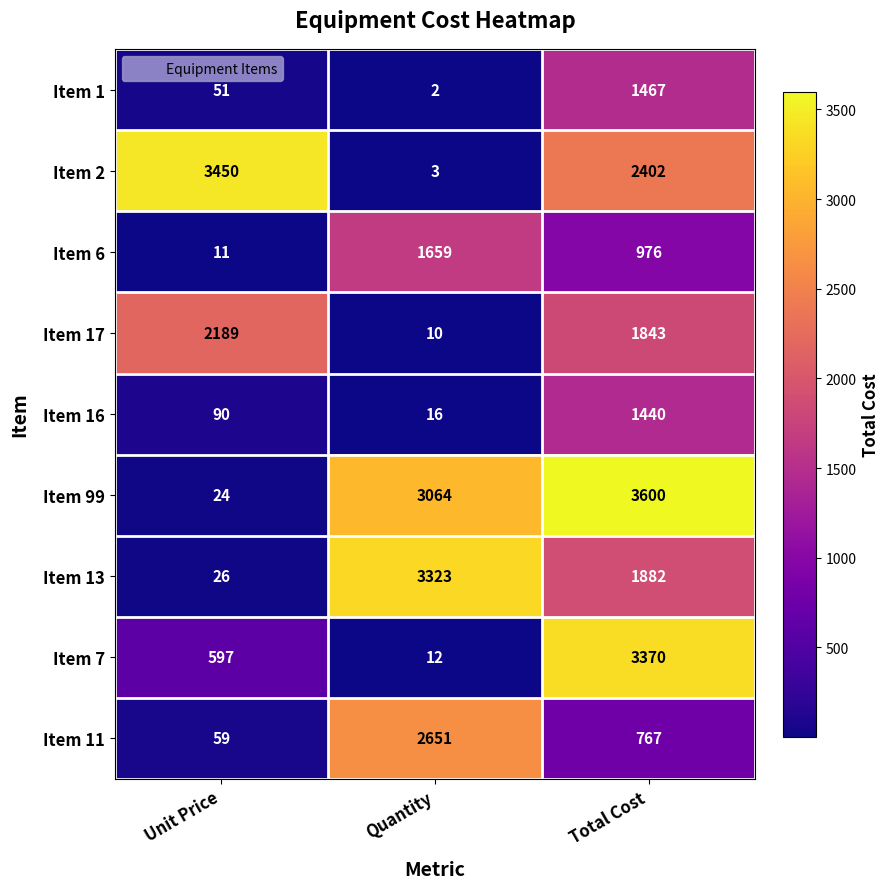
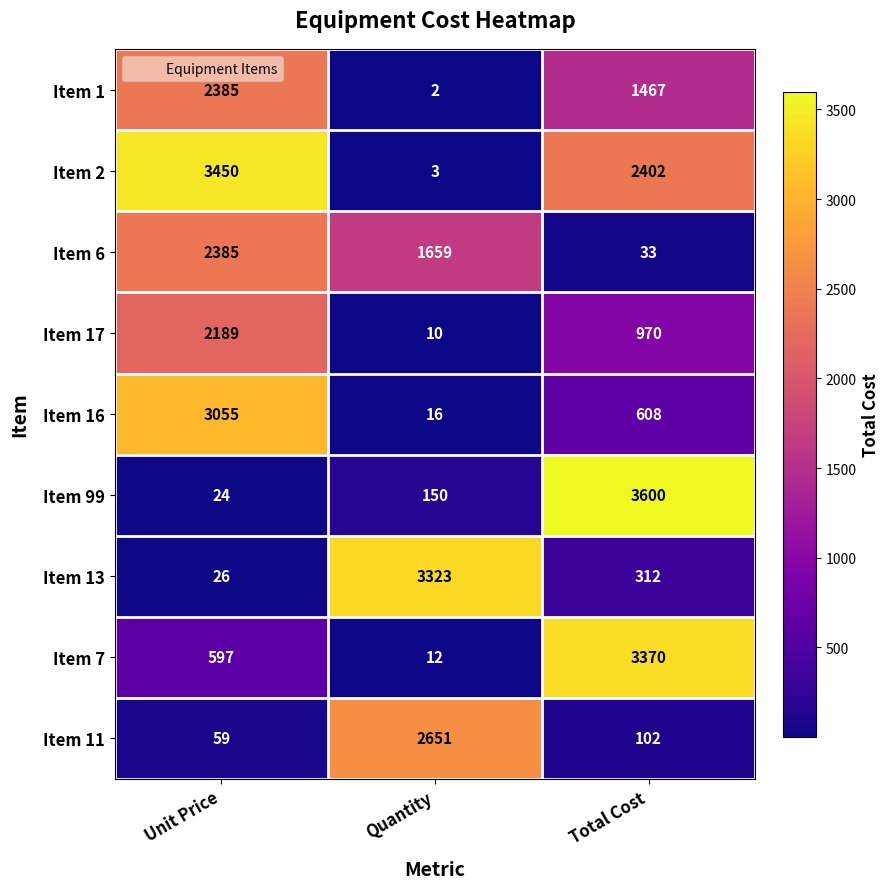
Item 1, Unit Price: 51 -> 2385
Item 6, Unit Price: 11 -> 2385
Item 6, Total Cost: 976 -> 33
Item 17, Total Cost: 1843 -> 970
Item 16, Unit Price: 90 -> 3055
Item 16, Total Cost: 1440 -> 608
Item 99, Quantity: 3064 -> 150
Item 13, Total Cost: 1882 -> 312
Item 11, Total Cost: 767 -> 102
